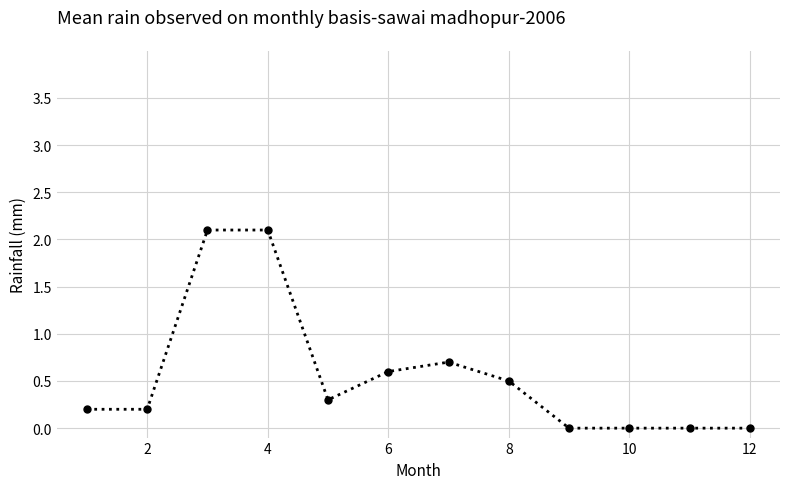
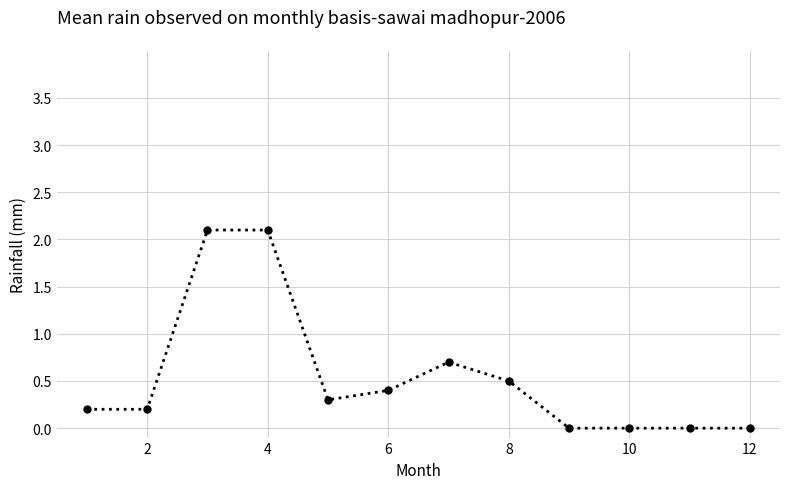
6: 0.6 -> 0.4
